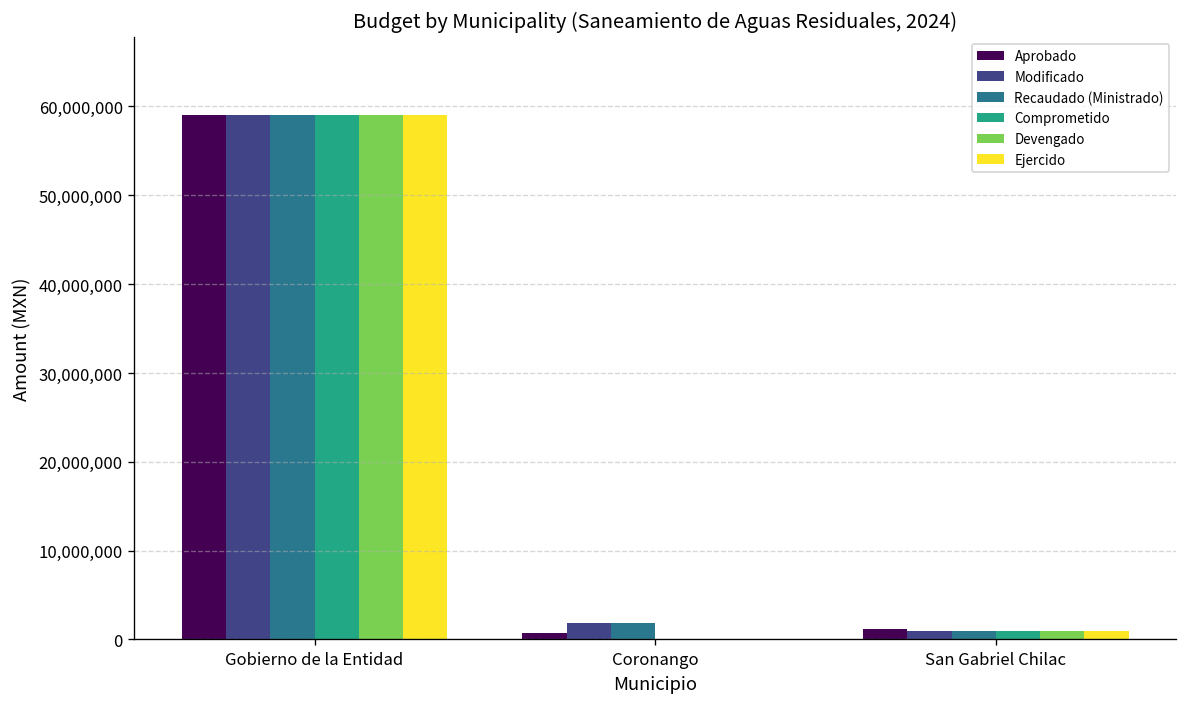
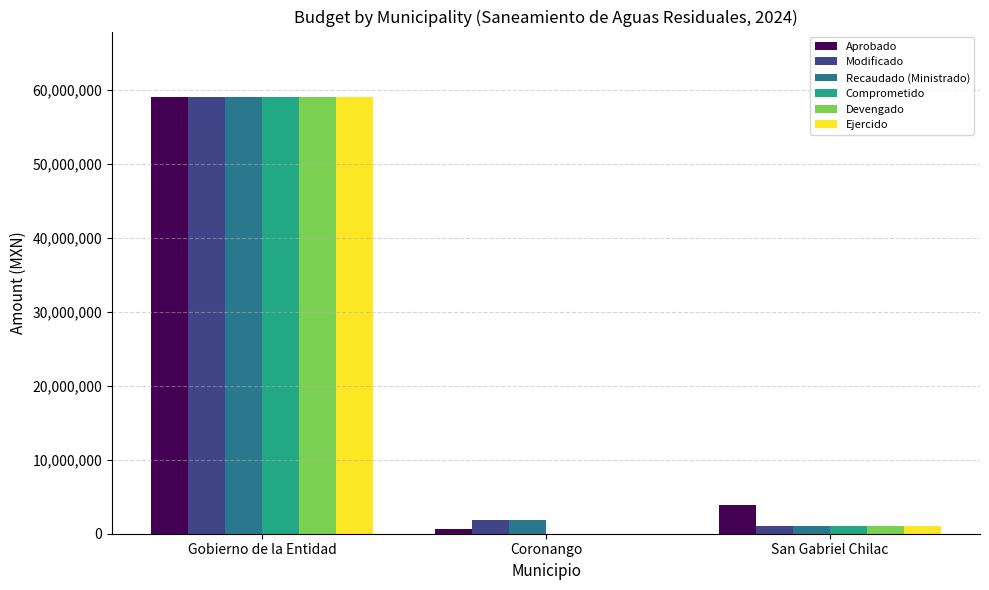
Aprobado, San Gabriel Chilac: 1,000,000 -> 4,000,000
